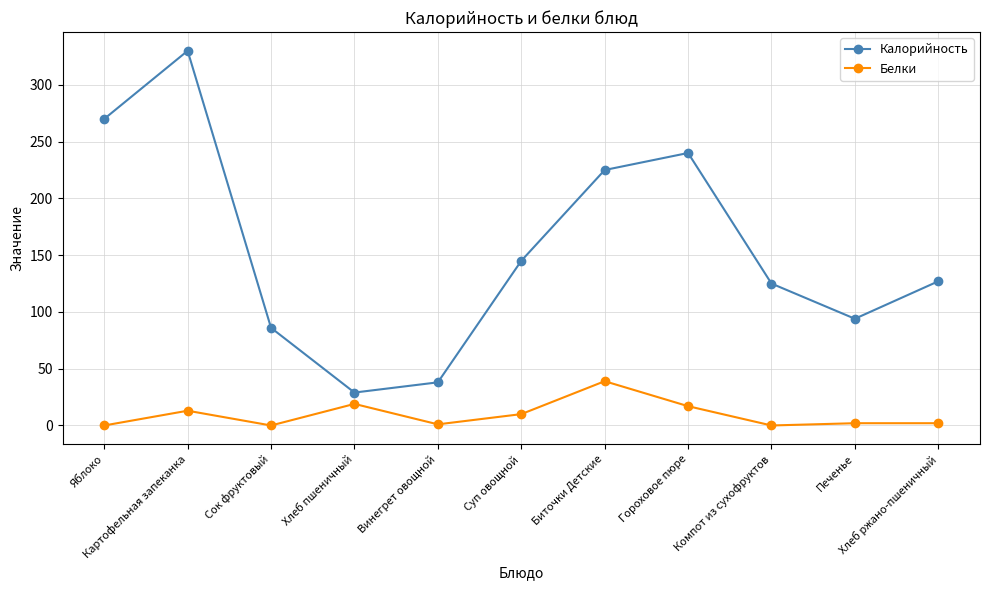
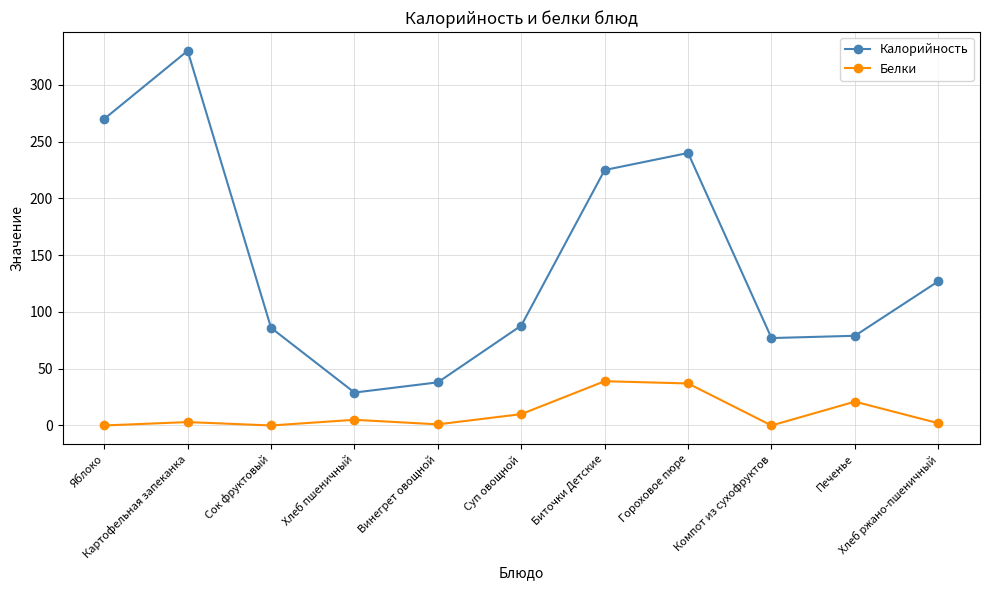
Белки, Картофельная запеканка: 13 -> 3
Белки, Хлеб пшеничный: 19 -> 5
Калорийность, Суп овощной: 145 -> 88
Белки, Гороховое пюре: 17 -> 37
Калорийность, Компот из сухофруктов: 125 -> 77
Калорийность, Печенье: 94 -> 79
Белки, Печенье: 2 -> 21
